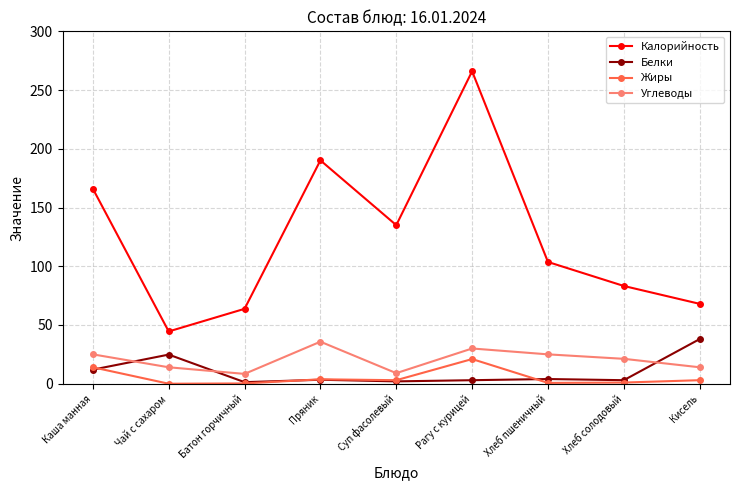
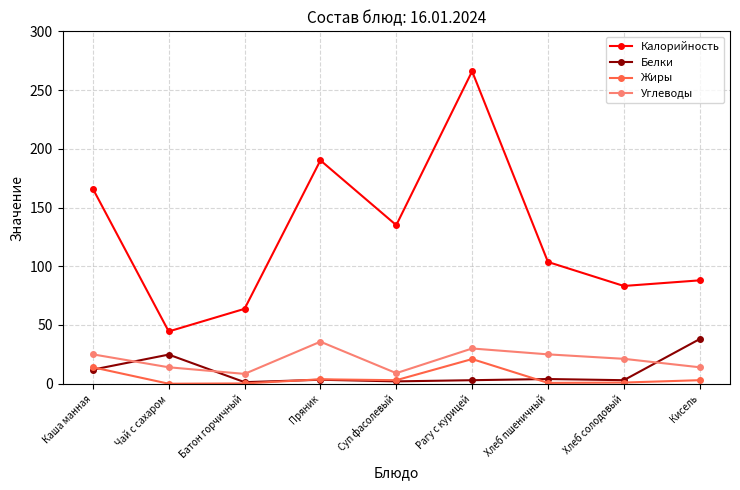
Калорийность, Кисель: 68 -> 88
